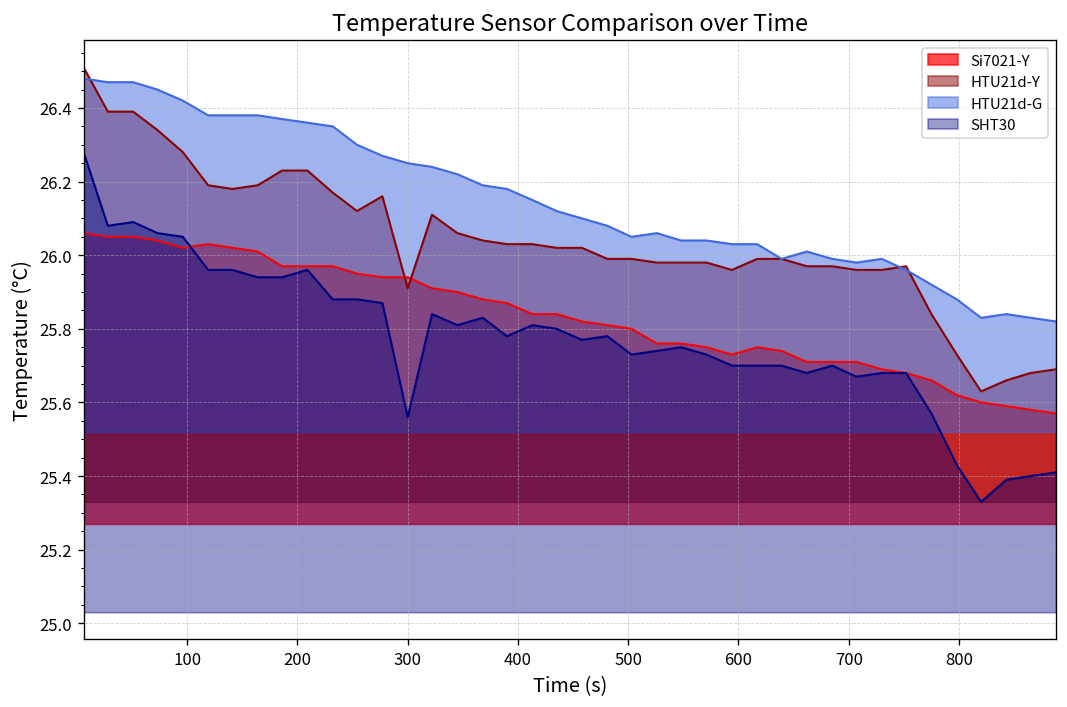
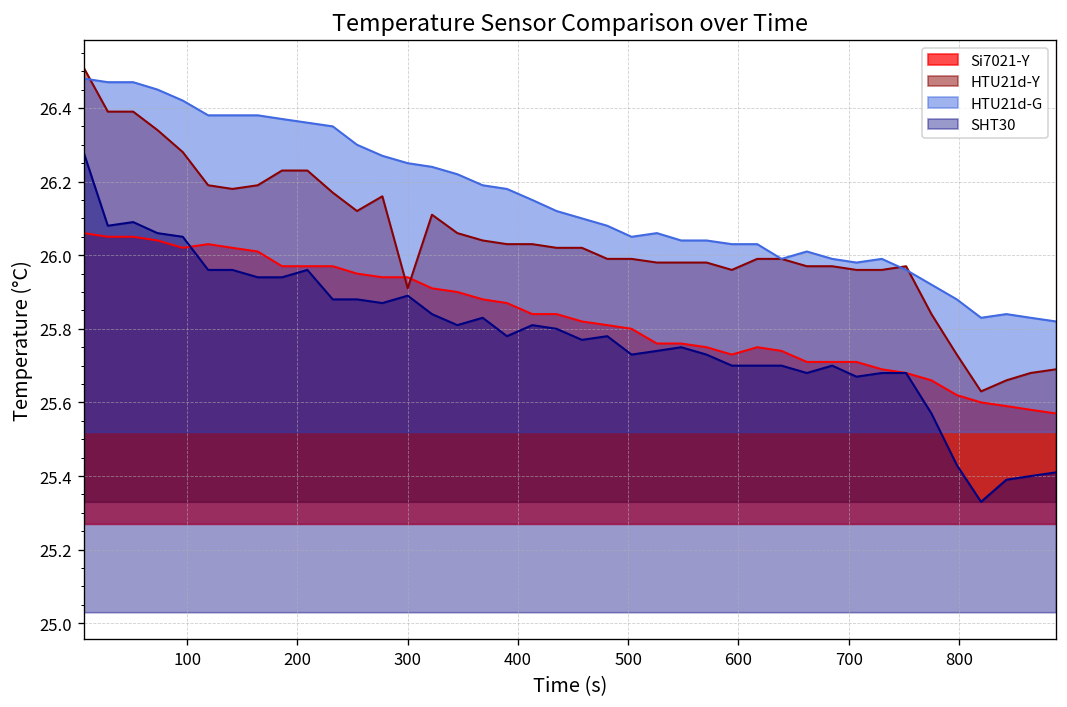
SHT30, 300: 25.56 -> 25.89
